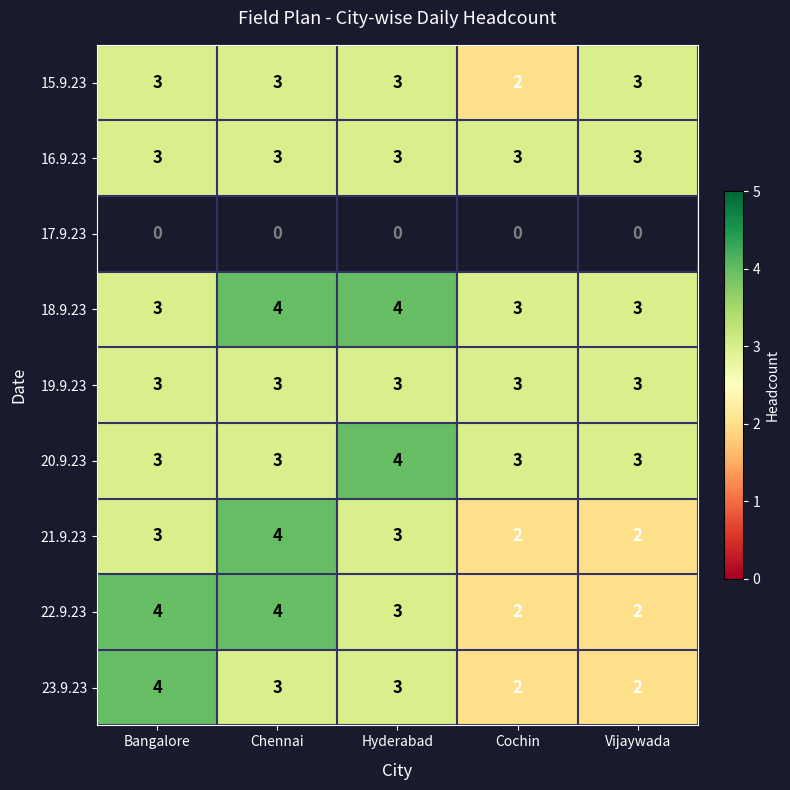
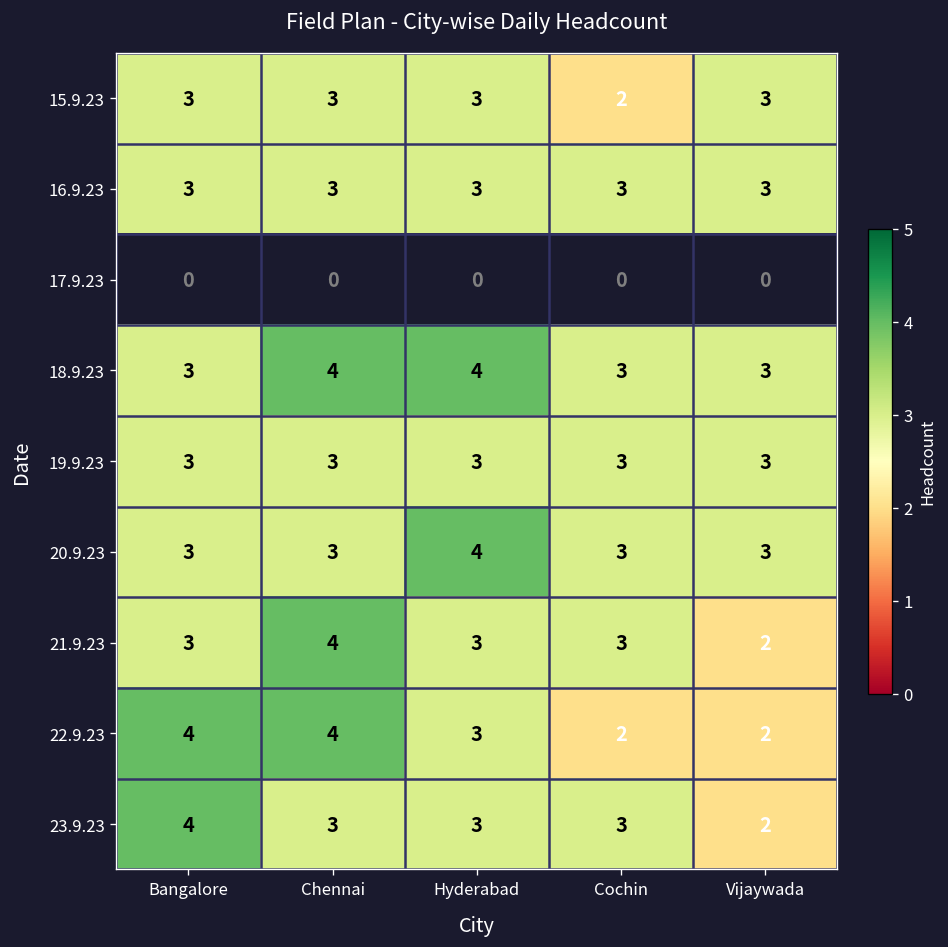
21.9.23, Cochin: 2 -> 3
23.9.23, Cochin: 2 -> 3
